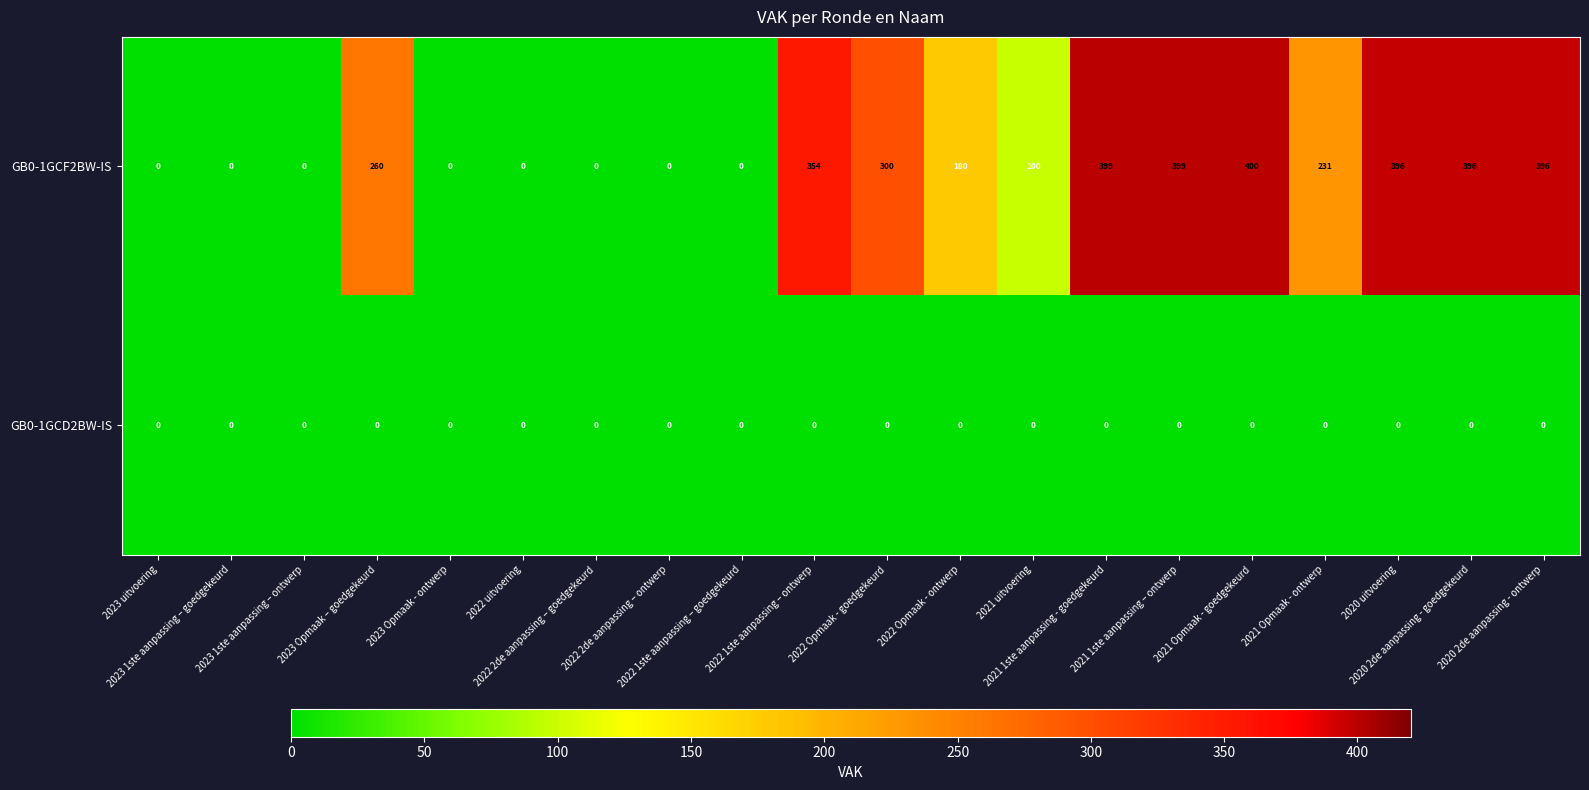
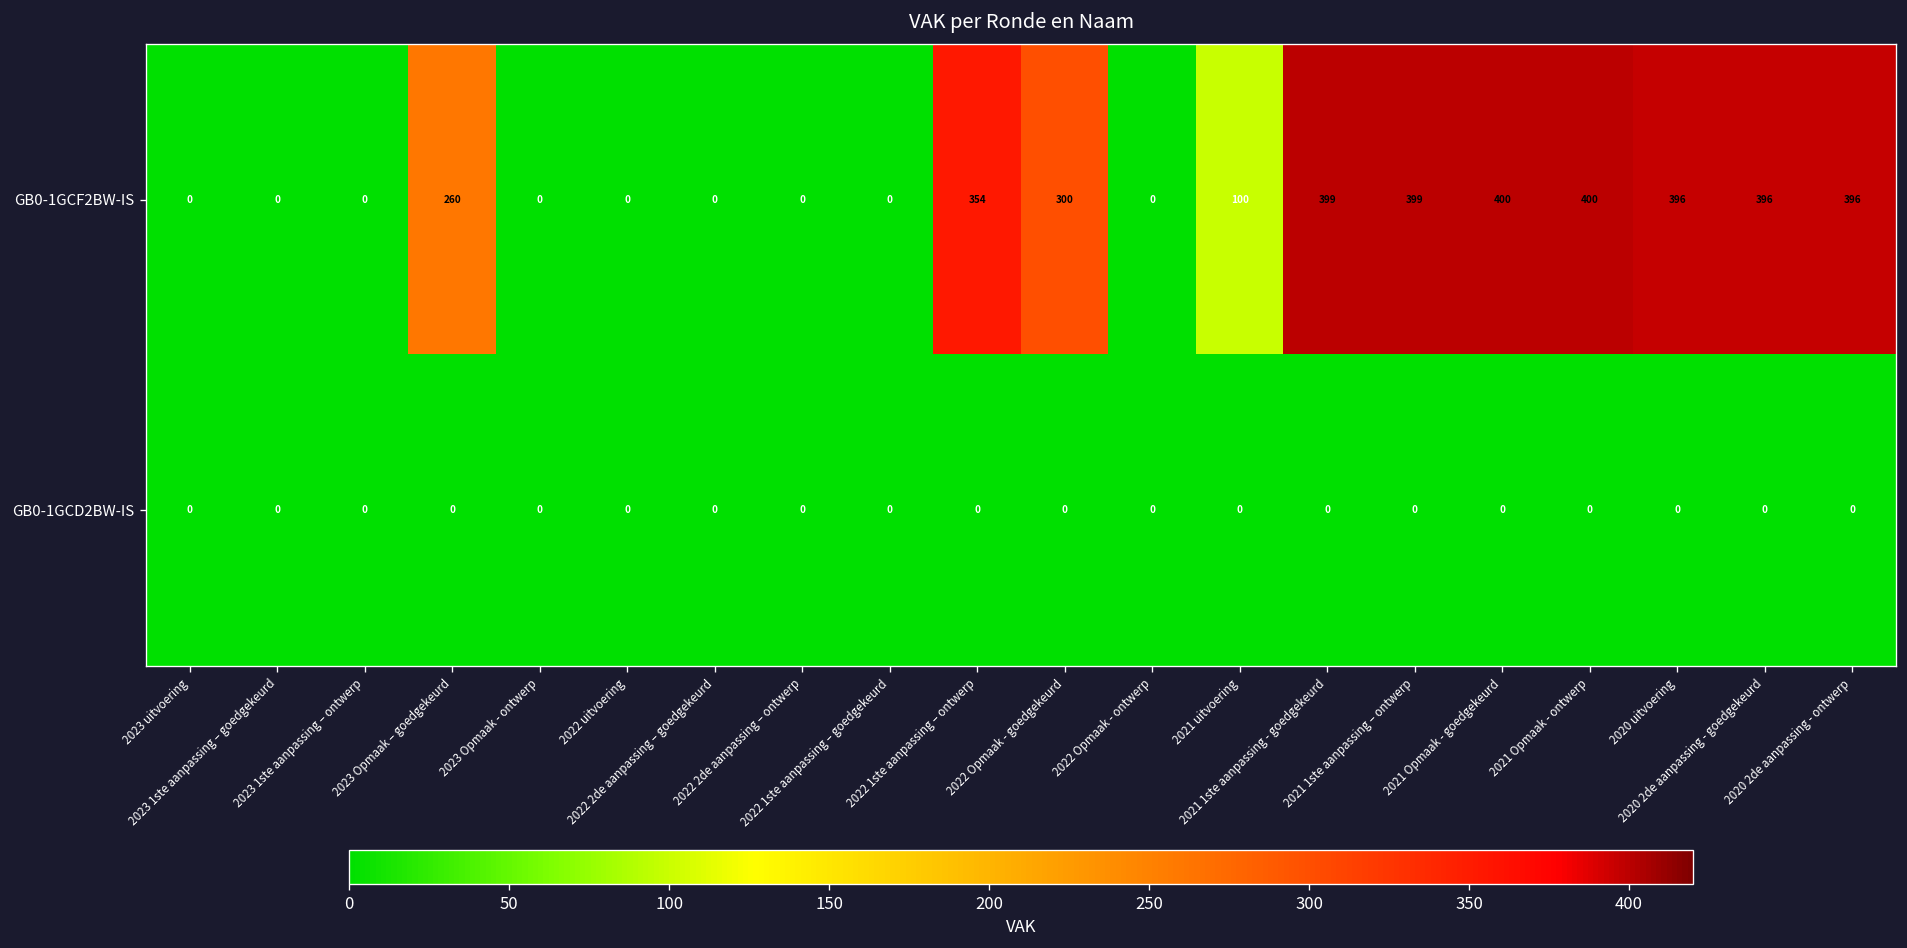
GB0-1GCF2BW-IS, 2022 Opmaak - ontwerp: 180 -> 0
GB0-1GCF2BW-IS, 2021 Opmaak - ontwerp: 231 -> 400
